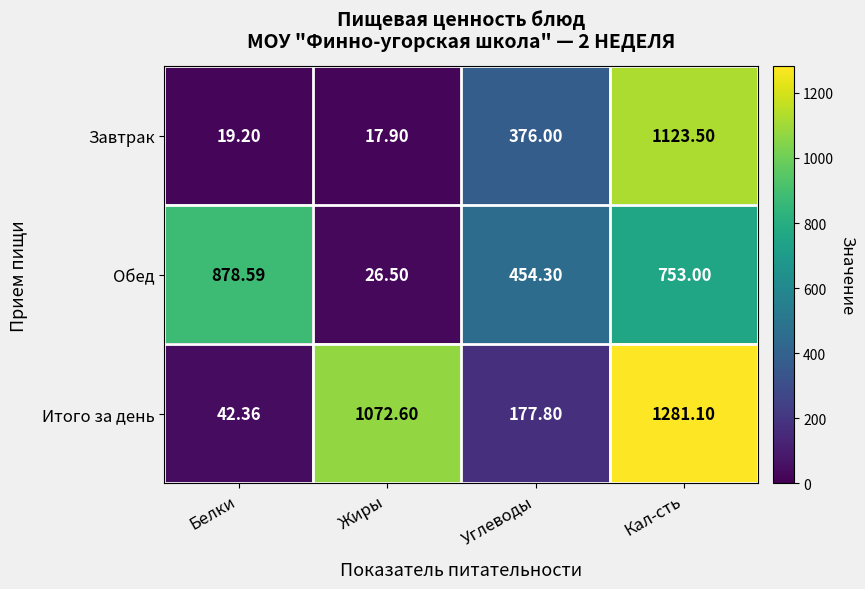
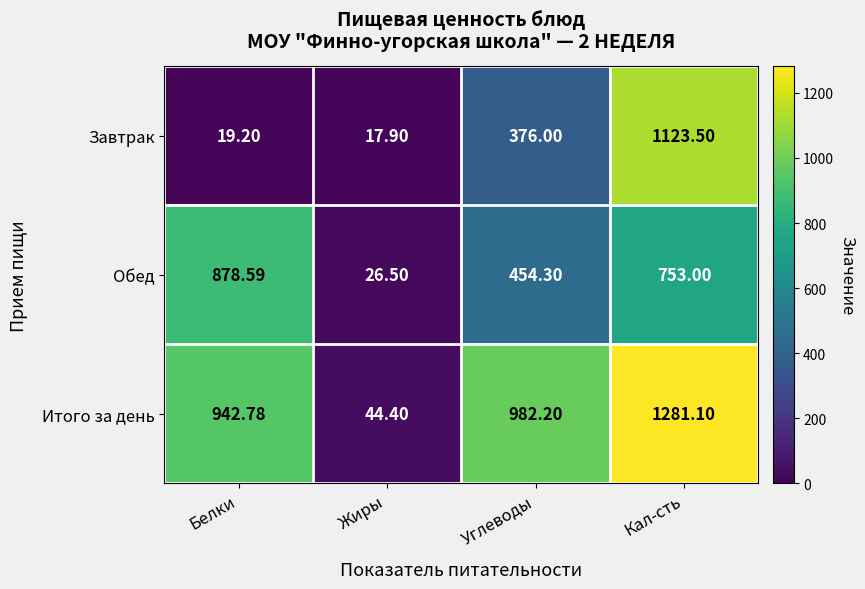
Итого за день, Белки: 42.36 -> 942.78
Итого за день, Жиры: 1072.60 -> 44.40
Итого за день, Углеводы: 177.80 -> 982.20
